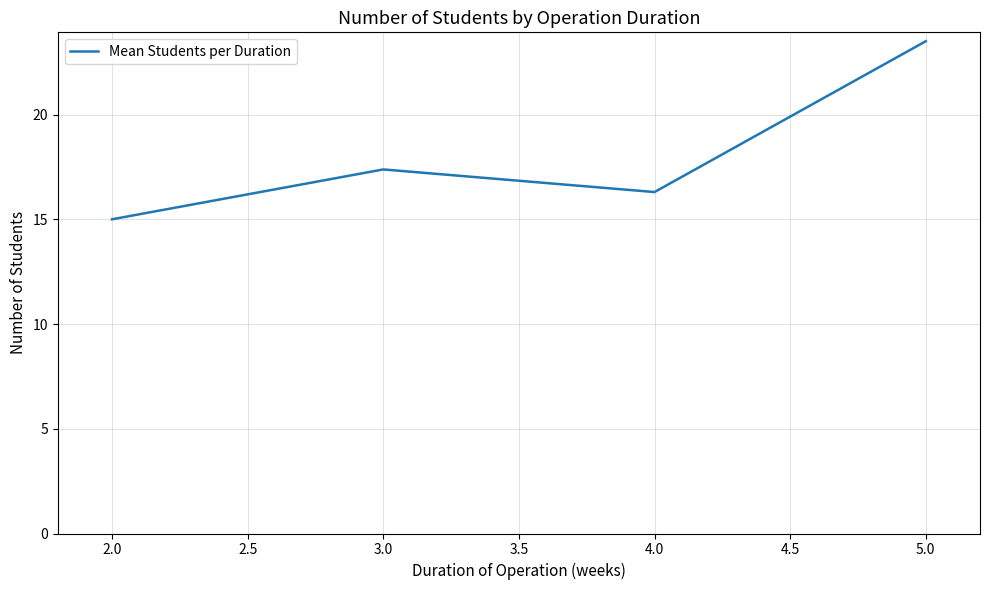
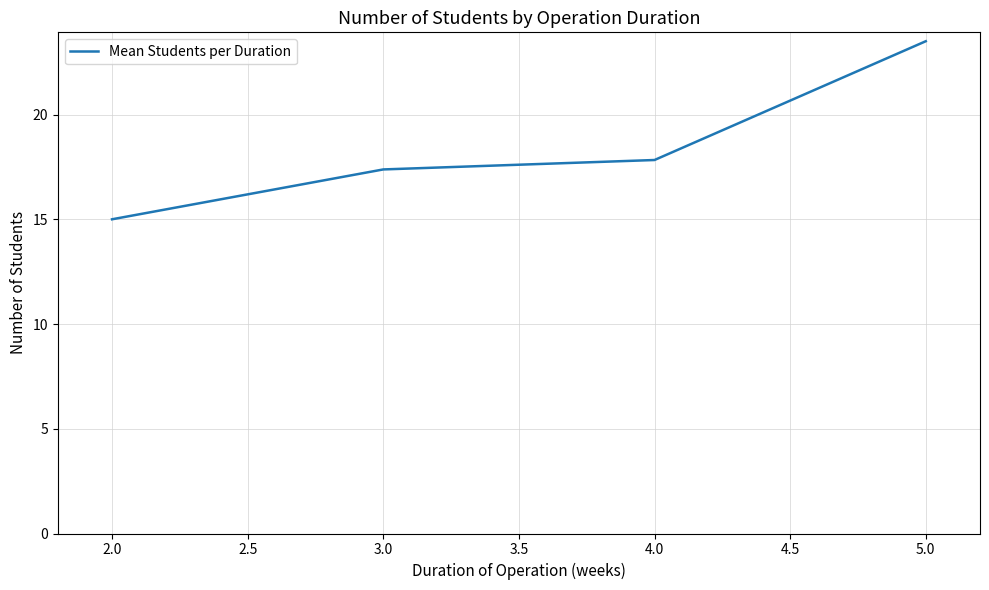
4.0: 16.3 -> 17.8
